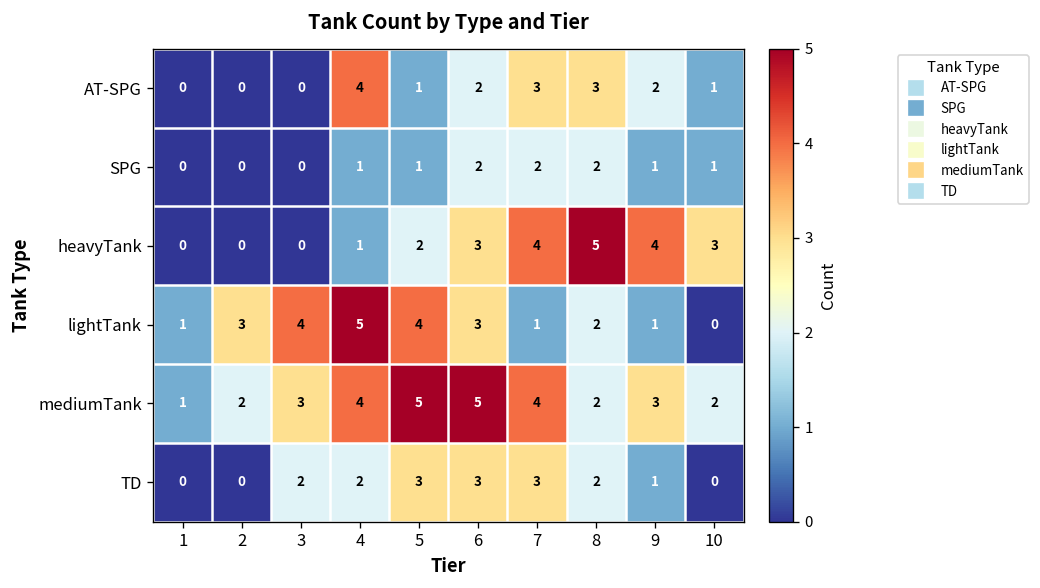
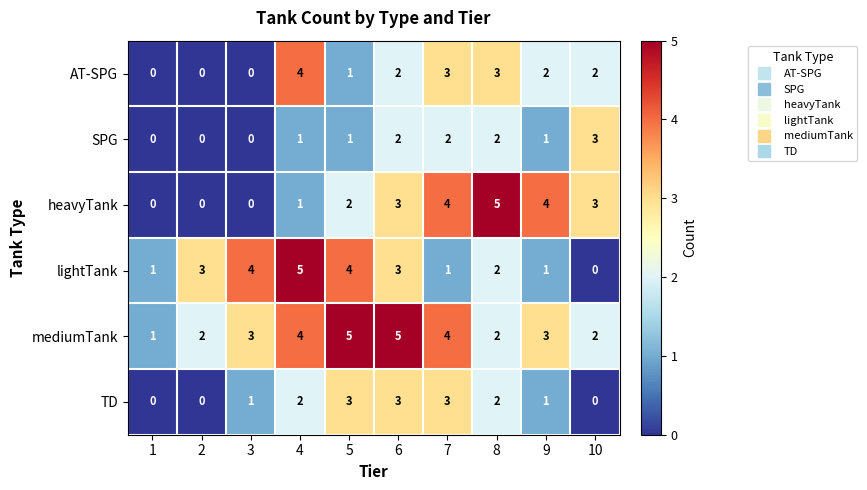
AT-SPG, 10: 1 -> 2
SPG, 10: 1 -> 3
TD, 3: 2 -> 1
